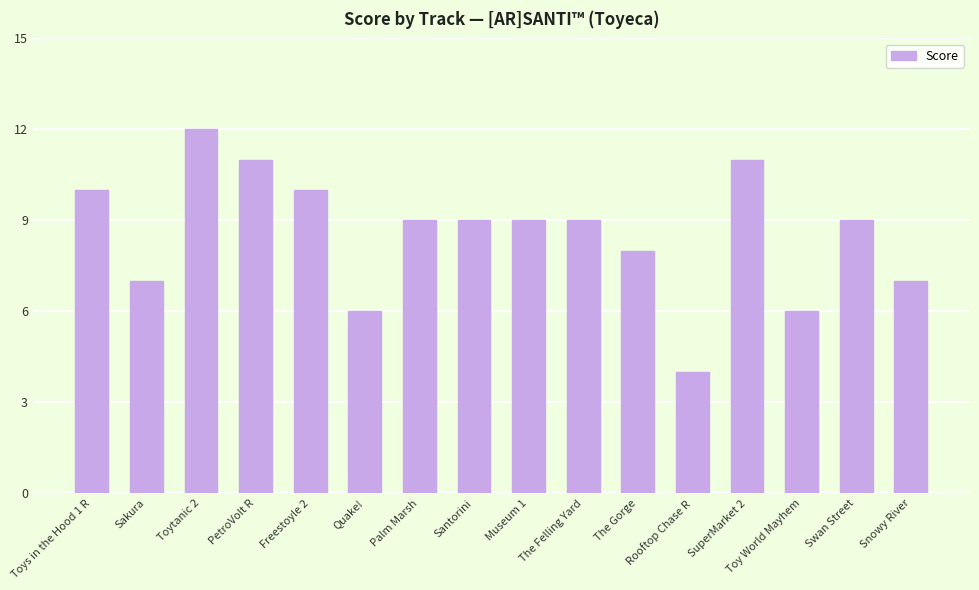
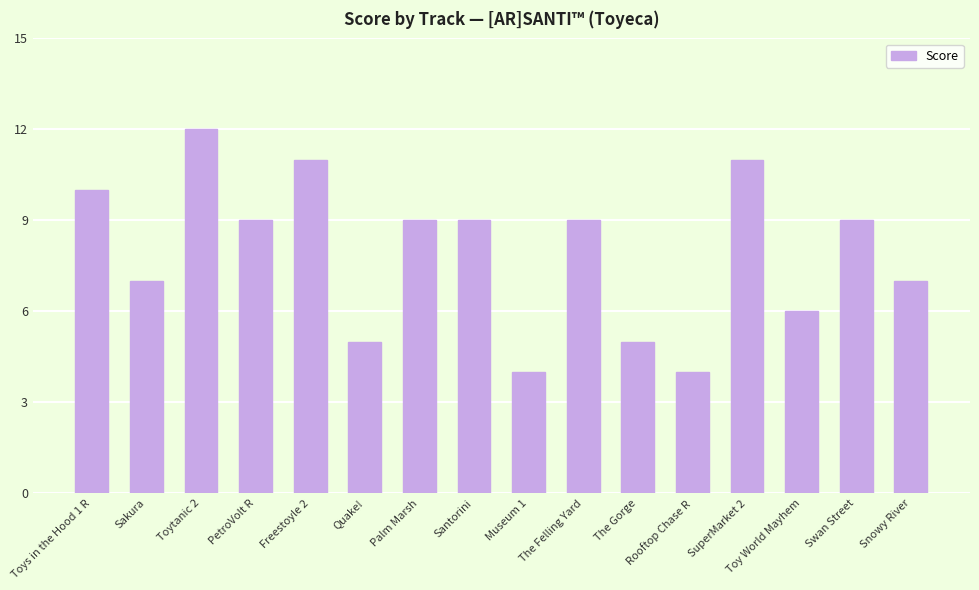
PetroVolt R: 11 -> 9
Freestoyle 2: 10 -> 11
Quake!: 6 -> 5
Museum 1: 9 -> 4
The Gorge: 8 -> 5
